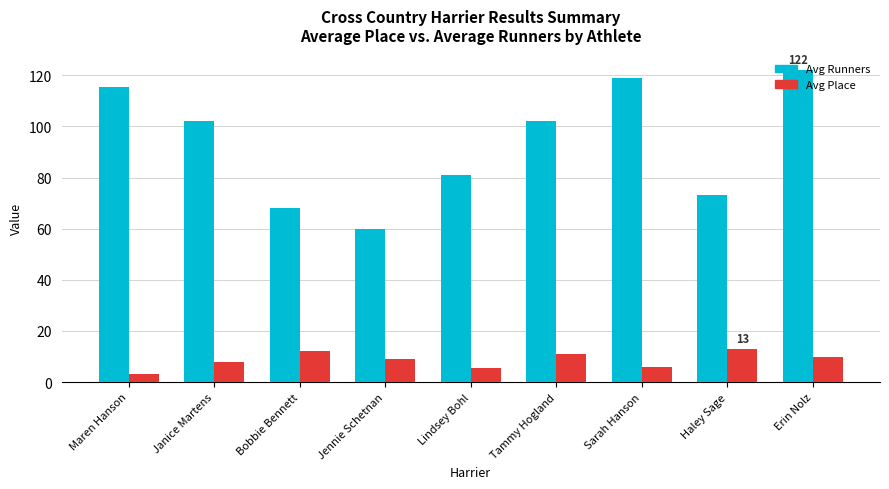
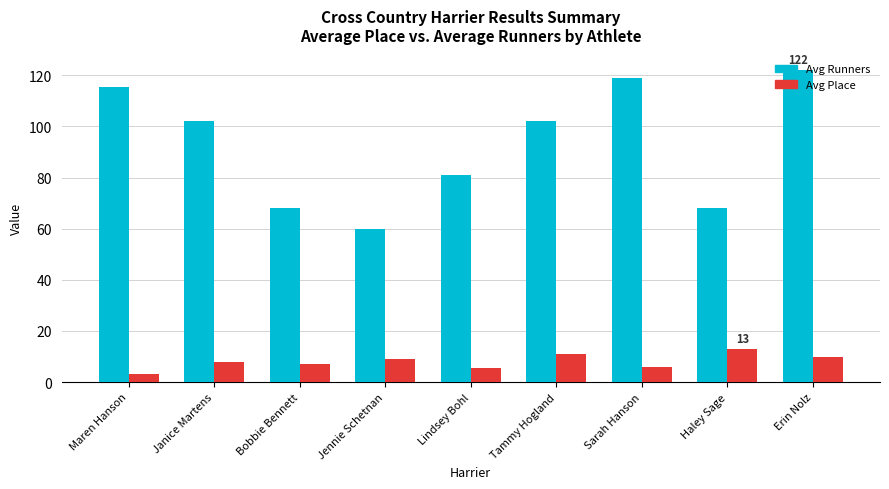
Avg Place, Bobbie Bennett: 12 -> 7
Avg Runners, Haley Sage: 73 -> 68
